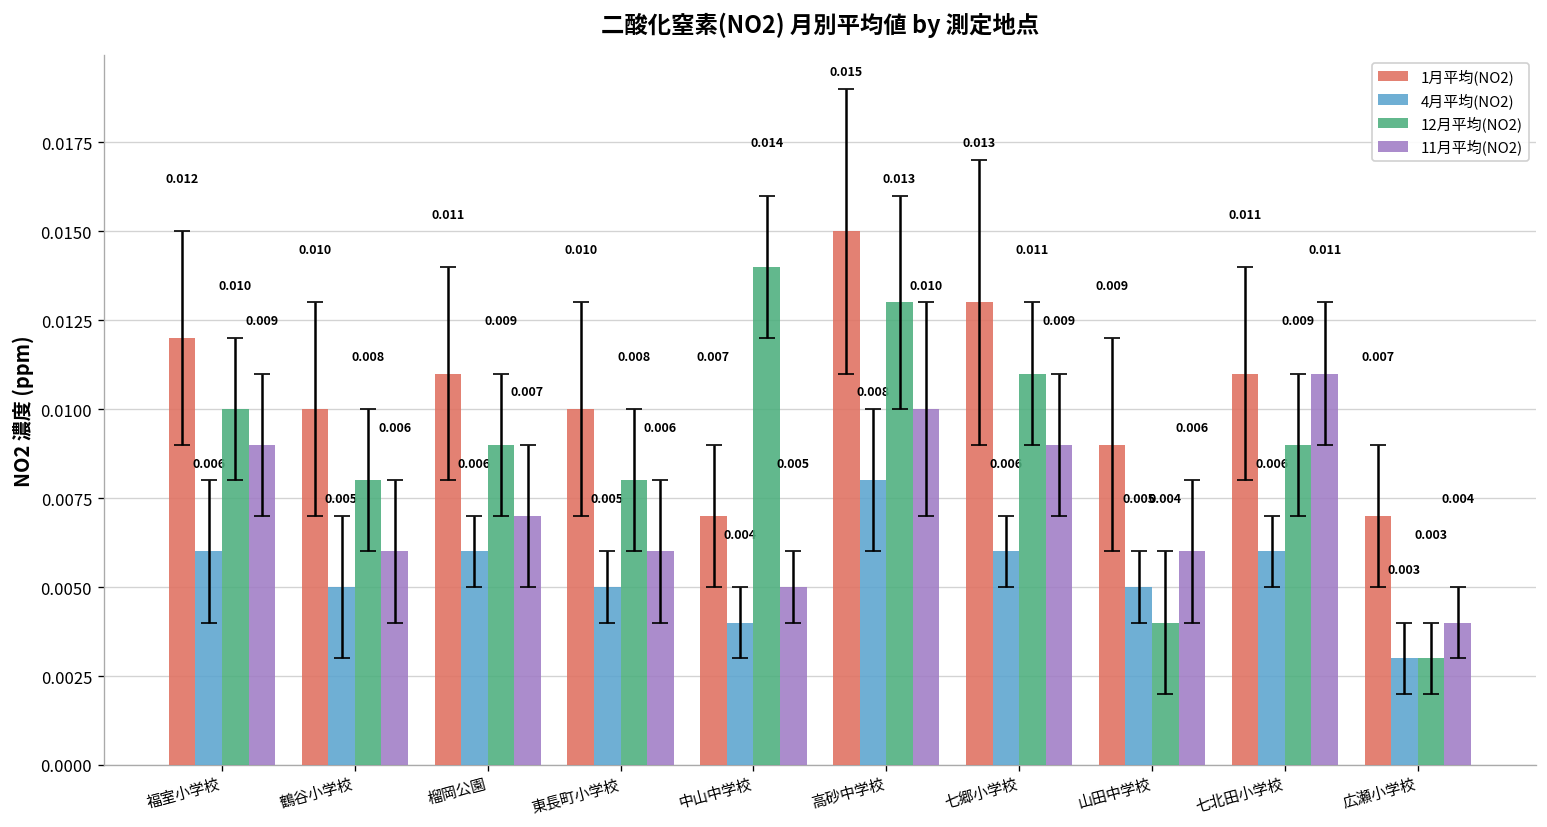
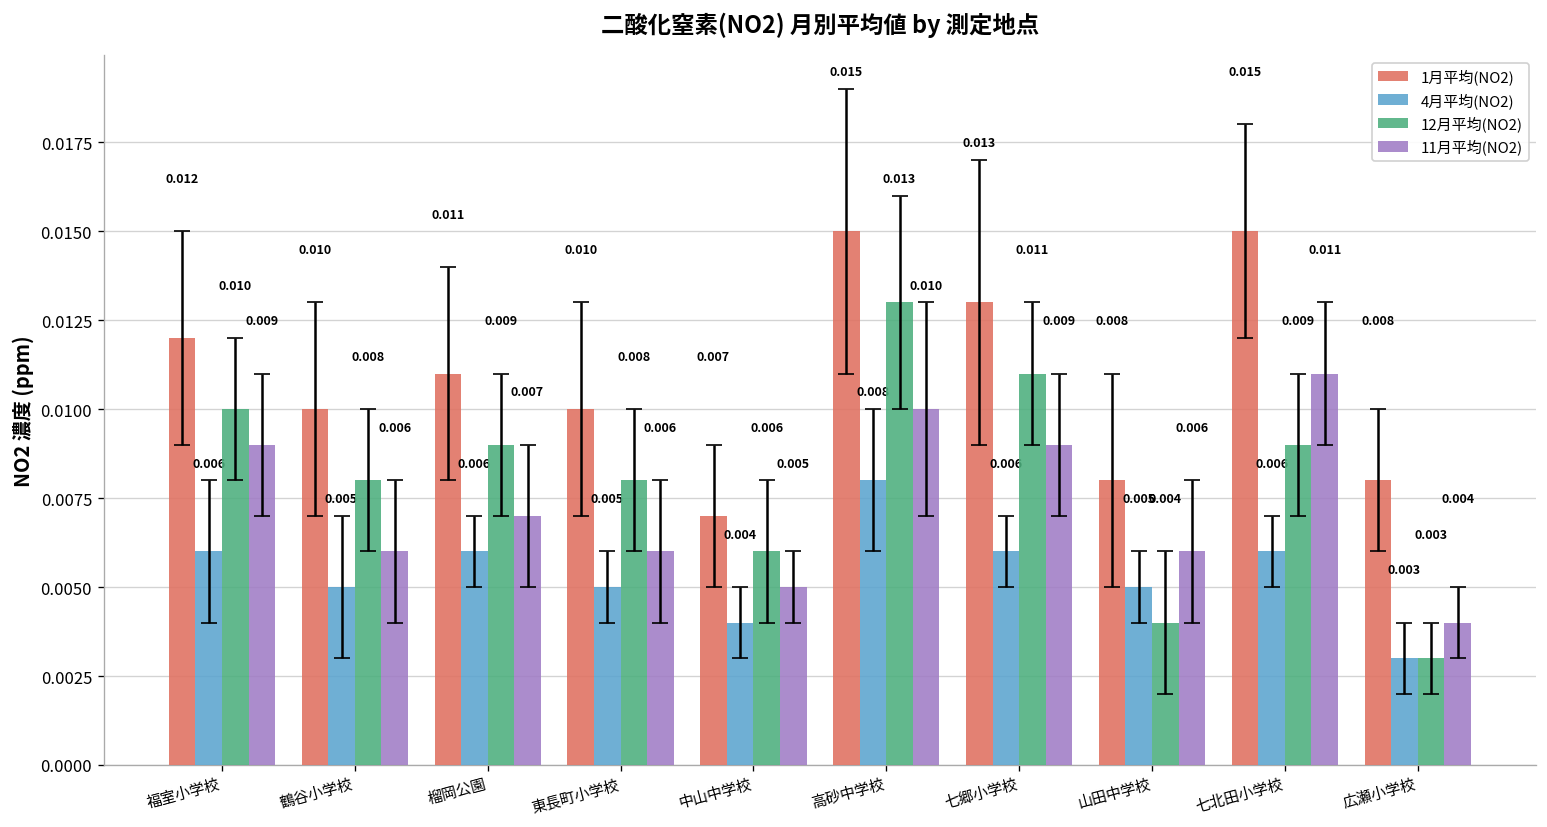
12月平均(NO2), 中山中学校: 0.014 -> 0.006
1月平均(NO2), 山田中学校: 0.009 -> 0.008
1月平均(NO2), 七北田小学校: 0.011 -> 0.015
1月平均(NO2), 広瀬小学校: 0.007 -> 0.008
